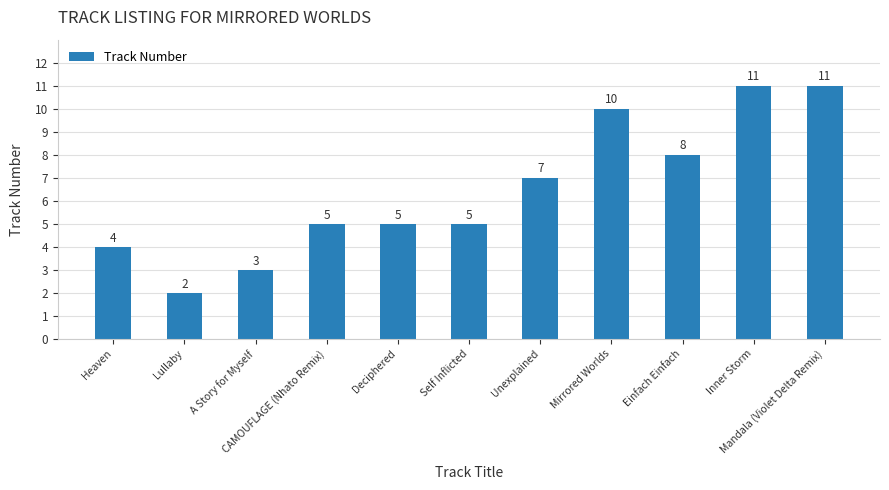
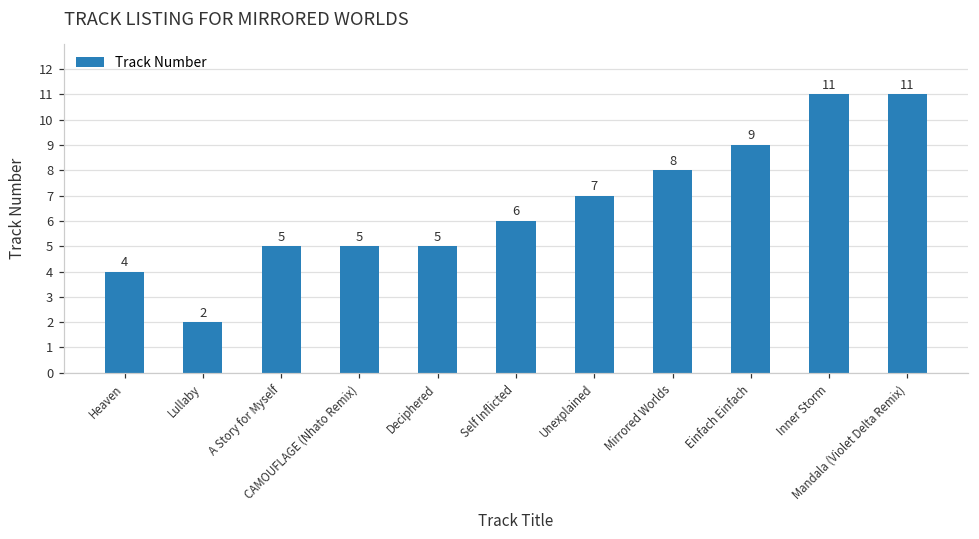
A Story for Myself: 3 -> 5
Self Inflicted: 5 -> 6
Mirrored Worlds: 10 -> 8
Einfach Einfach: 8 -> 9
